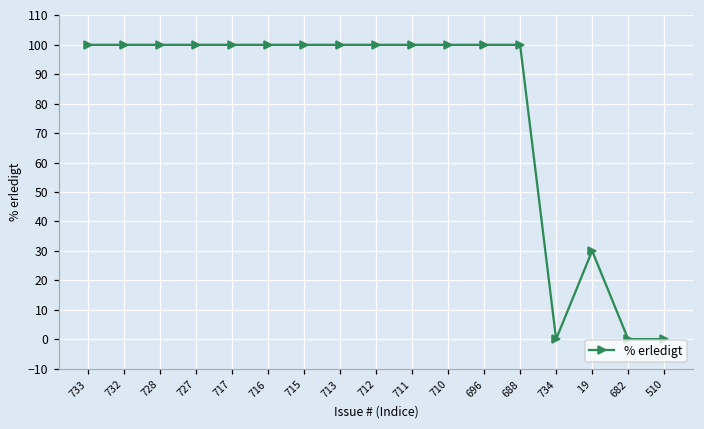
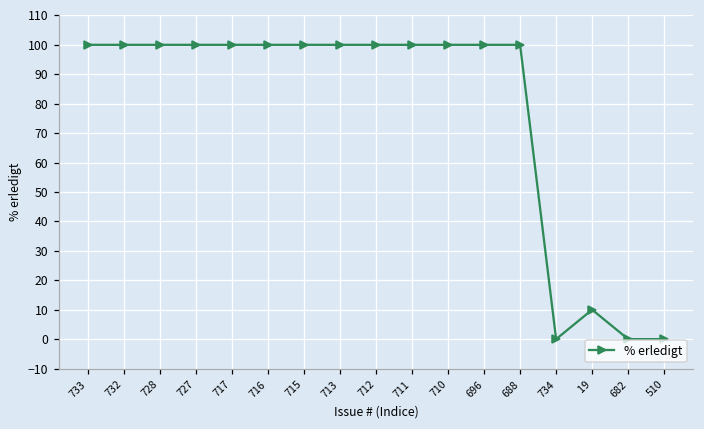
19: 30 -> 10
